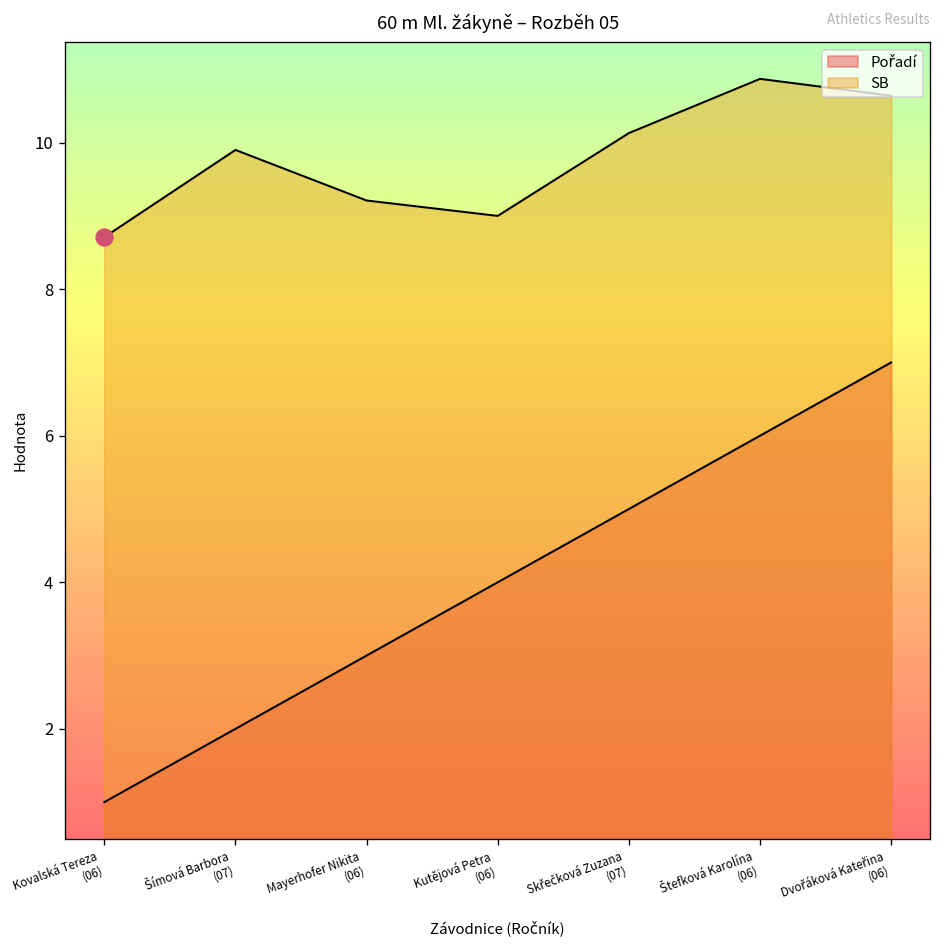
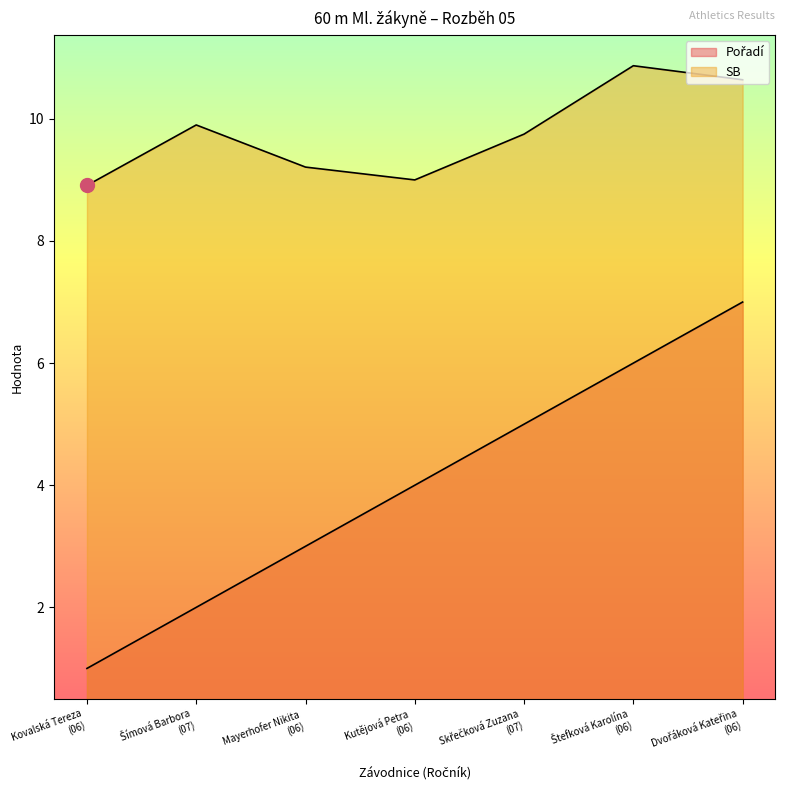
SB, Kovalská Tereza (06): 8.7 -> 8.9
SB, Skřečková Zuzana (07): 10.1 -> 9.8
